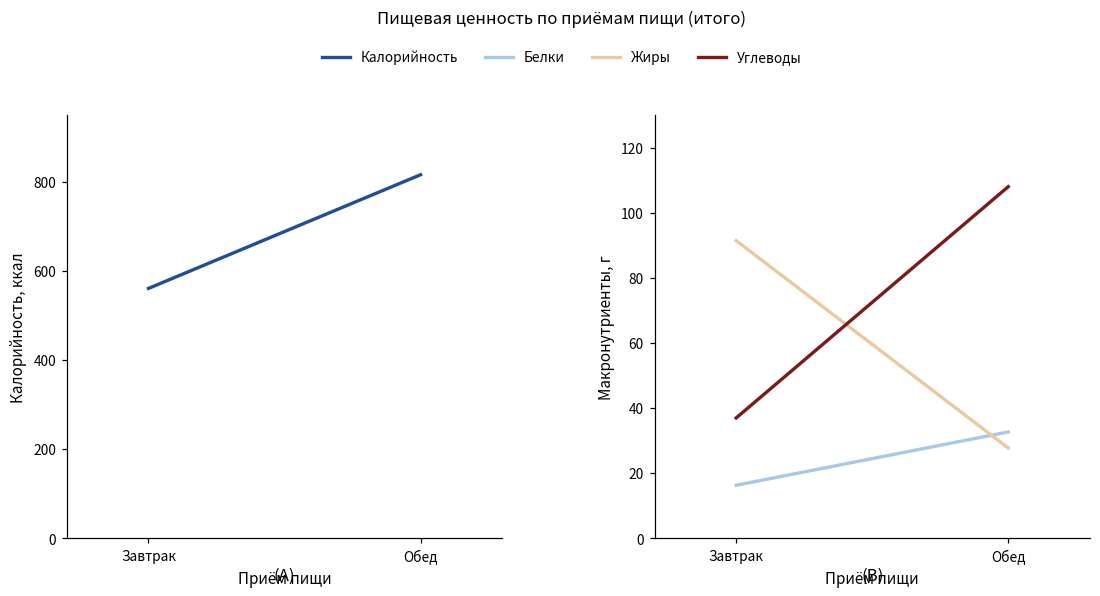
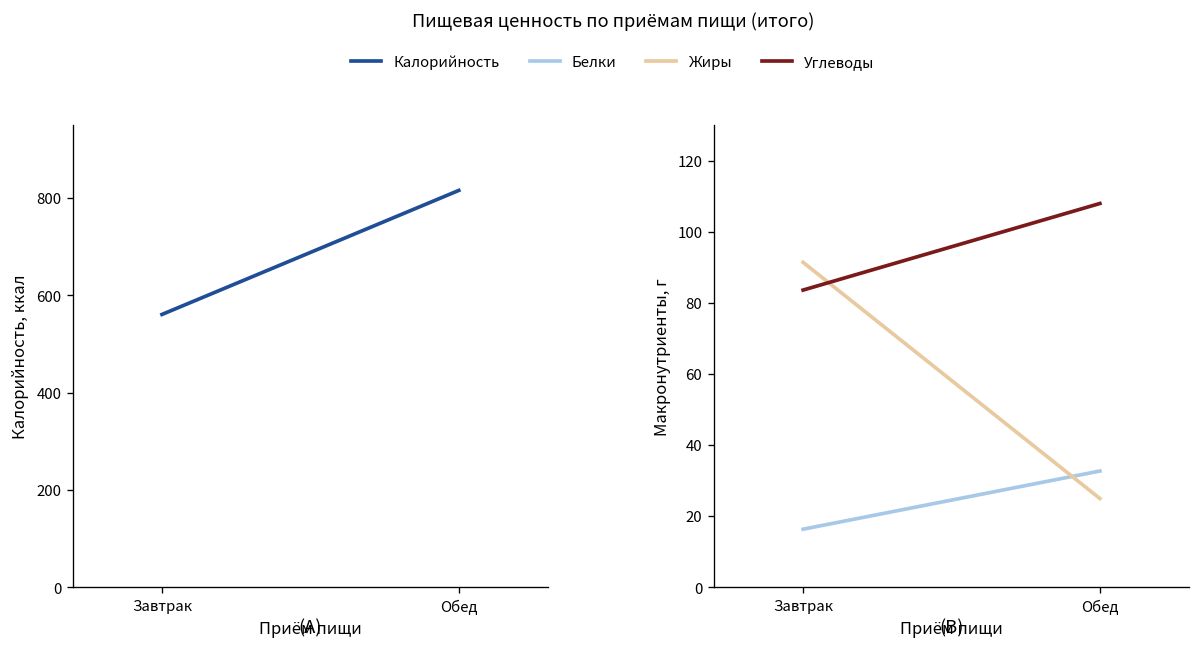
(B), Углеводы, Завтрак: 37 -> 84
(B), Жиры, Обед: 28 -> 25
